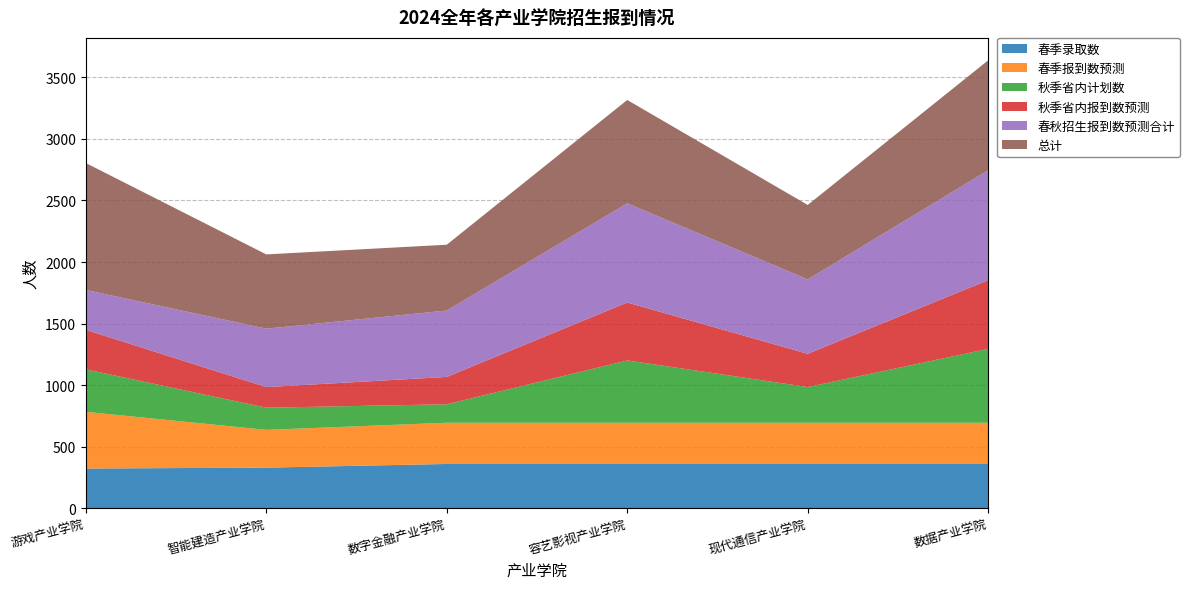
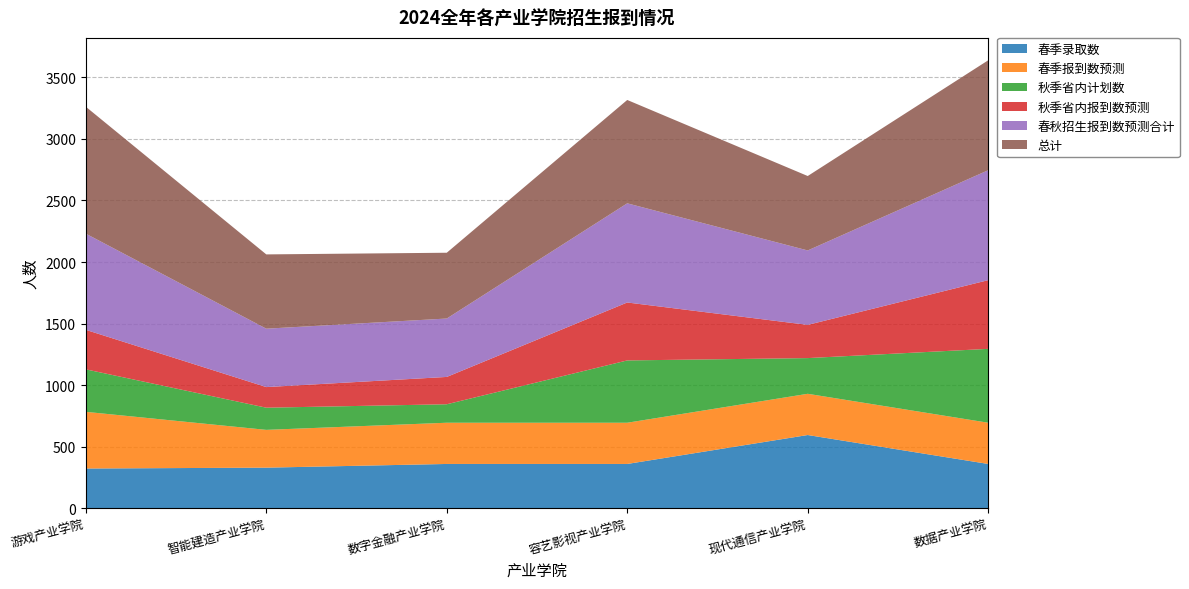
春秋招生报到数预测合计, 游戏产业学院: 320 -> 780
春秋招生报到数预测合计, 数字金融产业学院: 540 -> 470
春季录取数, 现代通信产业学院: 360 -> 600
